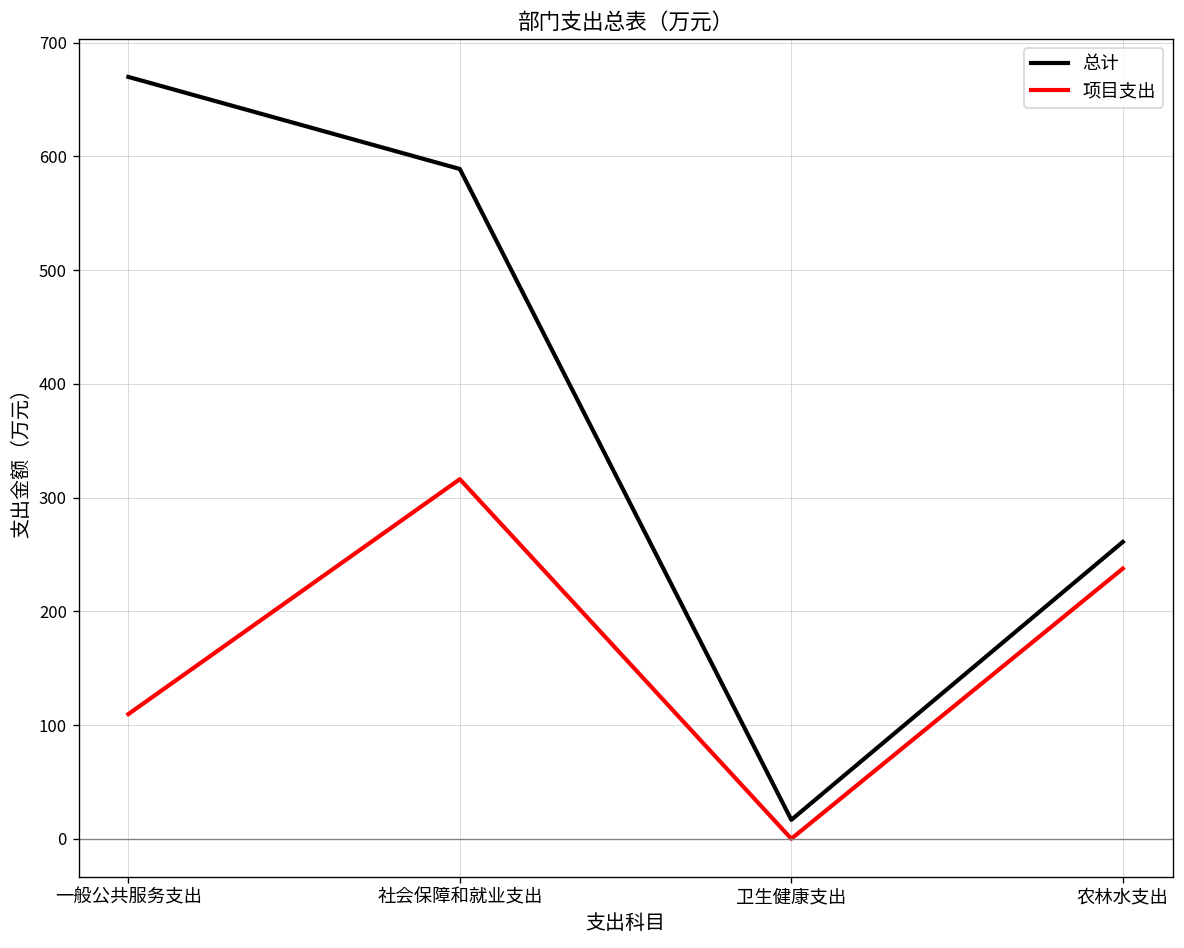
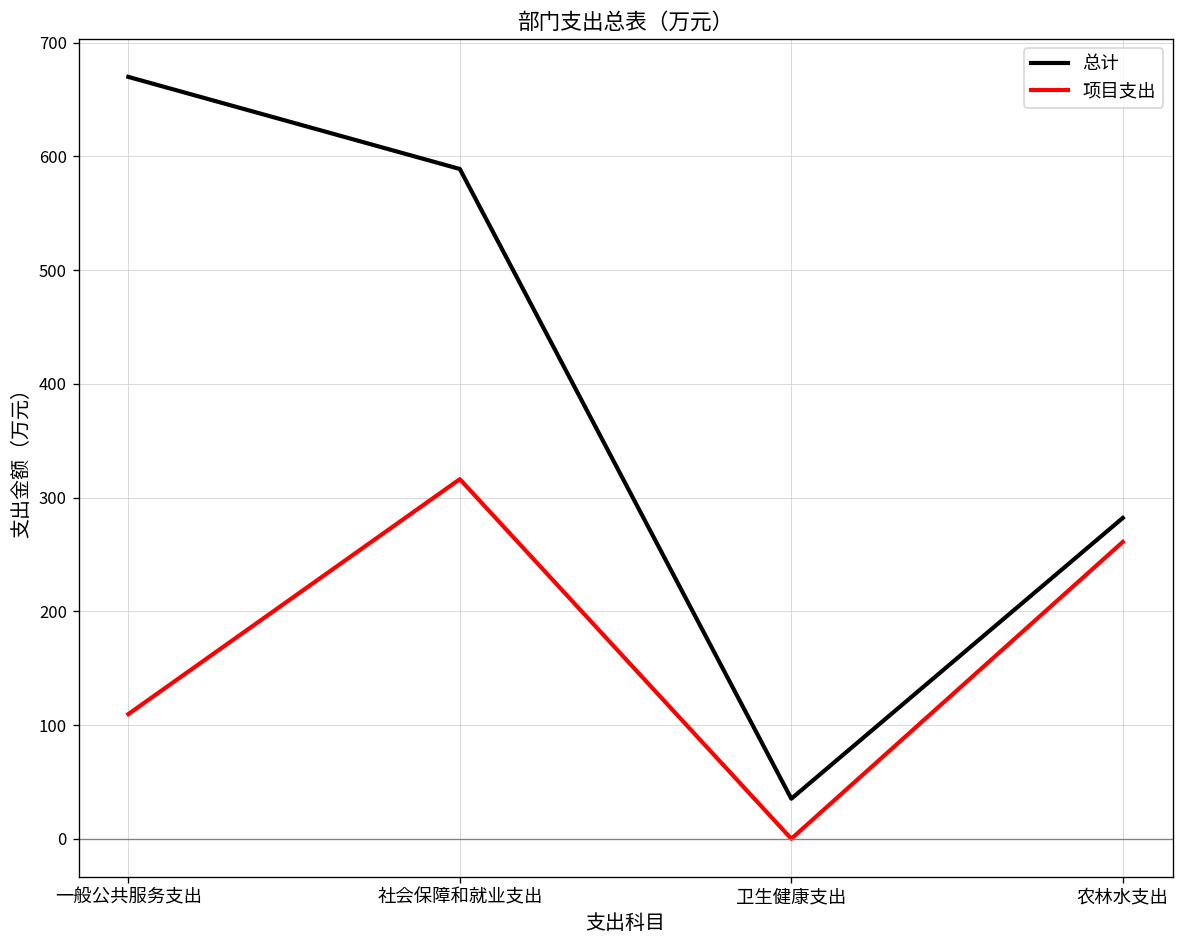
总计, 卫生健康支出: 20 -> 40
总计, 农林水支出: 260 -> 280
项目支出, 农林水支出: 240 -> 260
